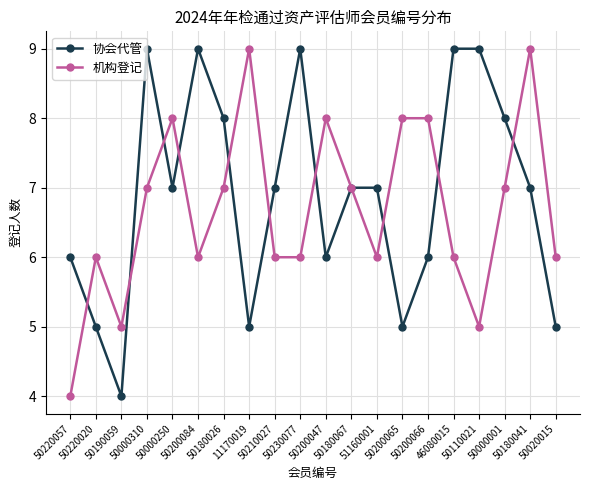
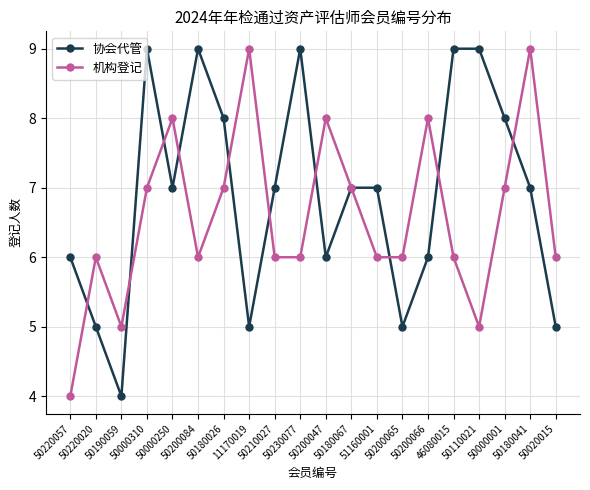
机构登记, 50200065: 8 -> 6
